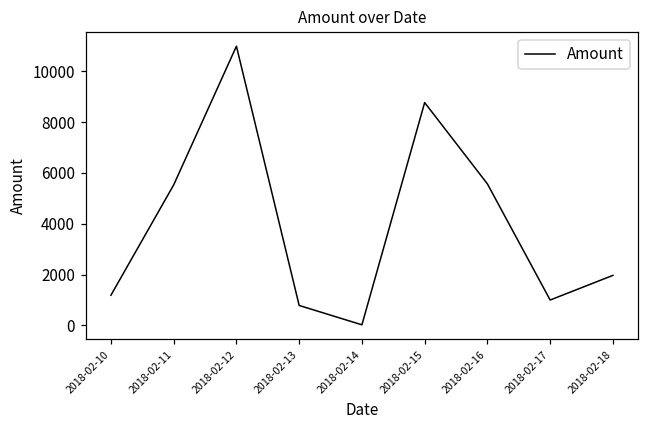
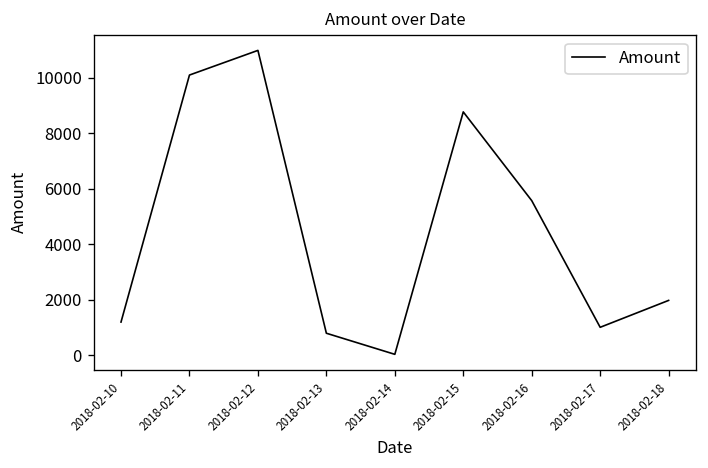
2018-02-11: 5500 -> 10100
